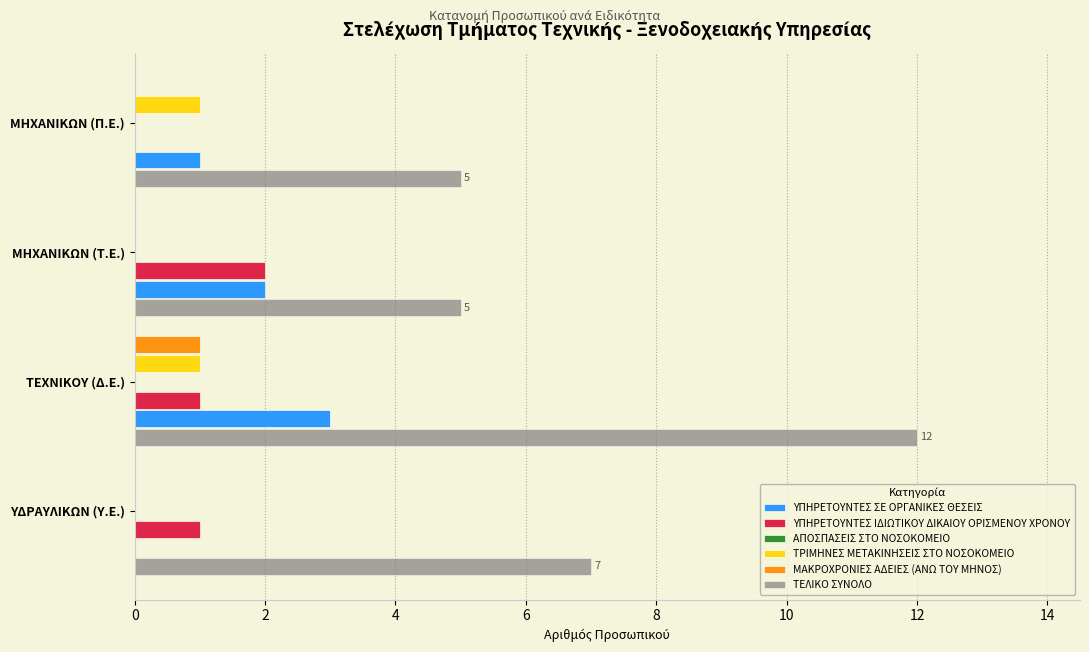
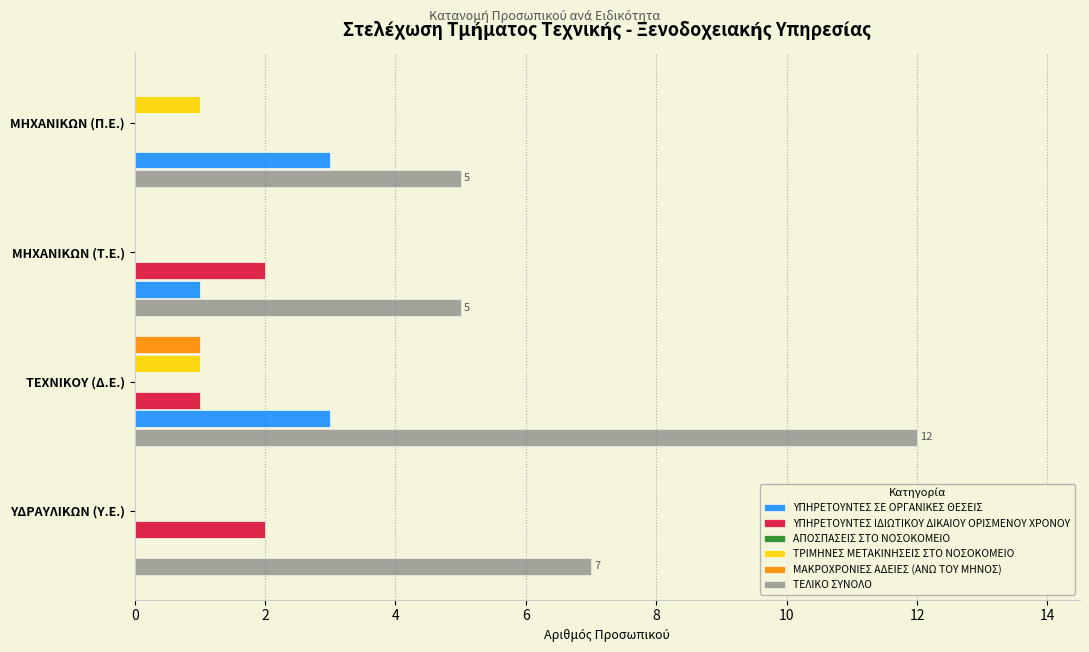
ΥΠΗΡΕΤΟΥΝΤΕΣ ΣΕ ΟΡΓΑΝΙΚΕΣ ΘΕΣΕΙΣ, ΜΗΧΑΝΙΚΩΝ (Π.Ε.): 1 -> 3
ΥΠΗΡΕΤΟΥΝΤΕΣ ΣΕ ΟΡΓΑΝΙΚΕΣ ΘΕΣΕΙΣ, ΜΗΧΑΝΙΚΩΝ (Τ.Ε.): 2 -> 1
ΥΠΗΡΕΤΟΥΝΤΕΣ ΙΔΙΩΤΙΚΟΥ ΔΙΚΑΙΟΥ ΟΡΙΣΜΕΝΟΥ ΧΡΟΝΟΥ, ΥΔΡΑΥΛΙΚΩΝ (Υ.Ε.): 1 -> 2
